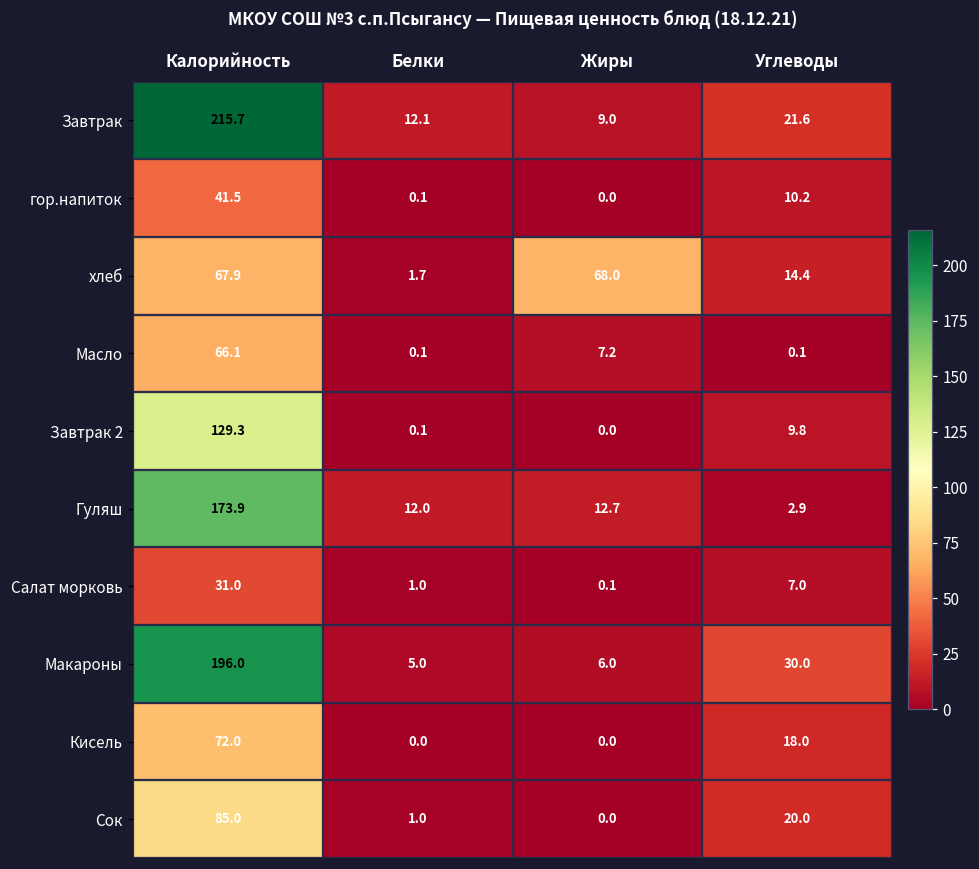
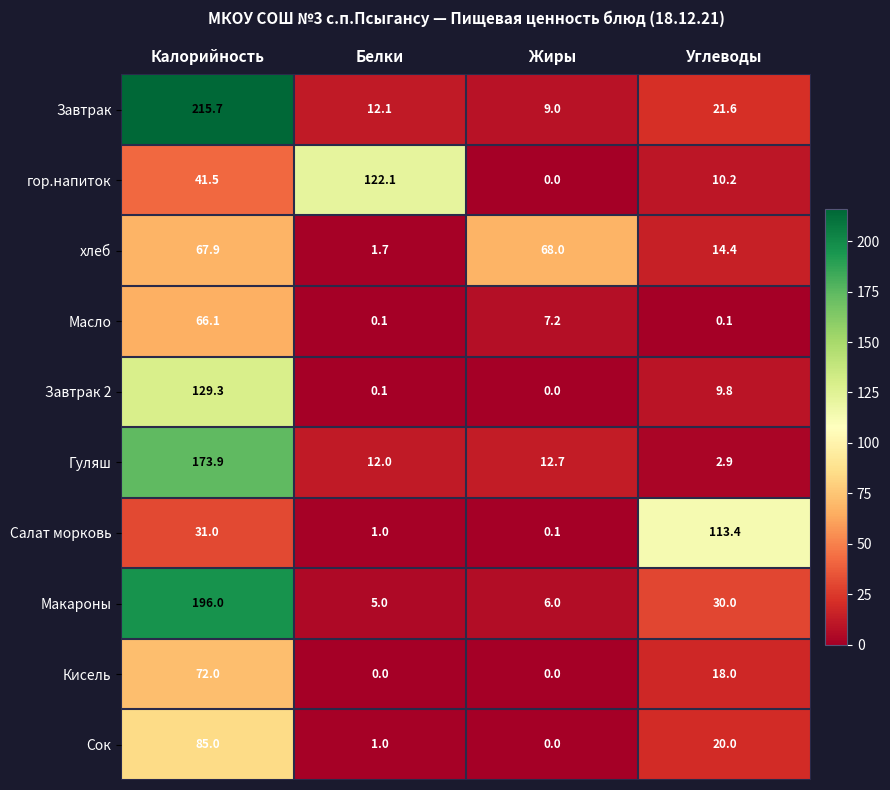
гор.напиток, Белки: 0.1 -> 122.1
Салат морковь, Углеводы: 7.0 -> 113.4
